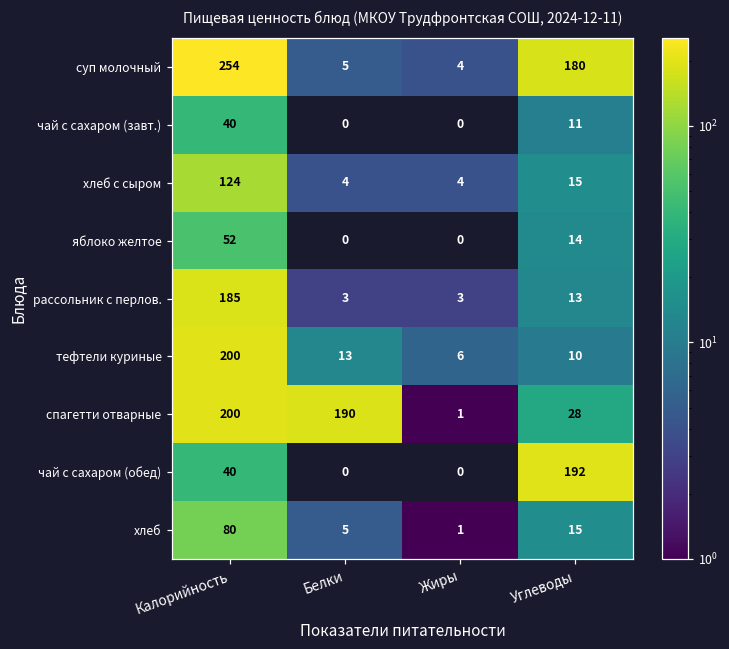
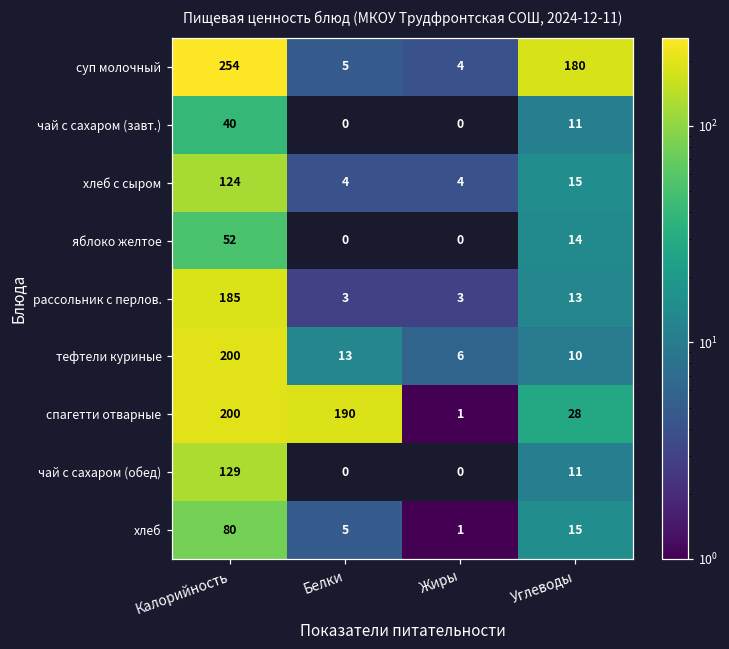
чай с сахаром (обед), Калорийность: 40 -> 129
чай с сахаром (обед), Углеводы: 192 -> 11
